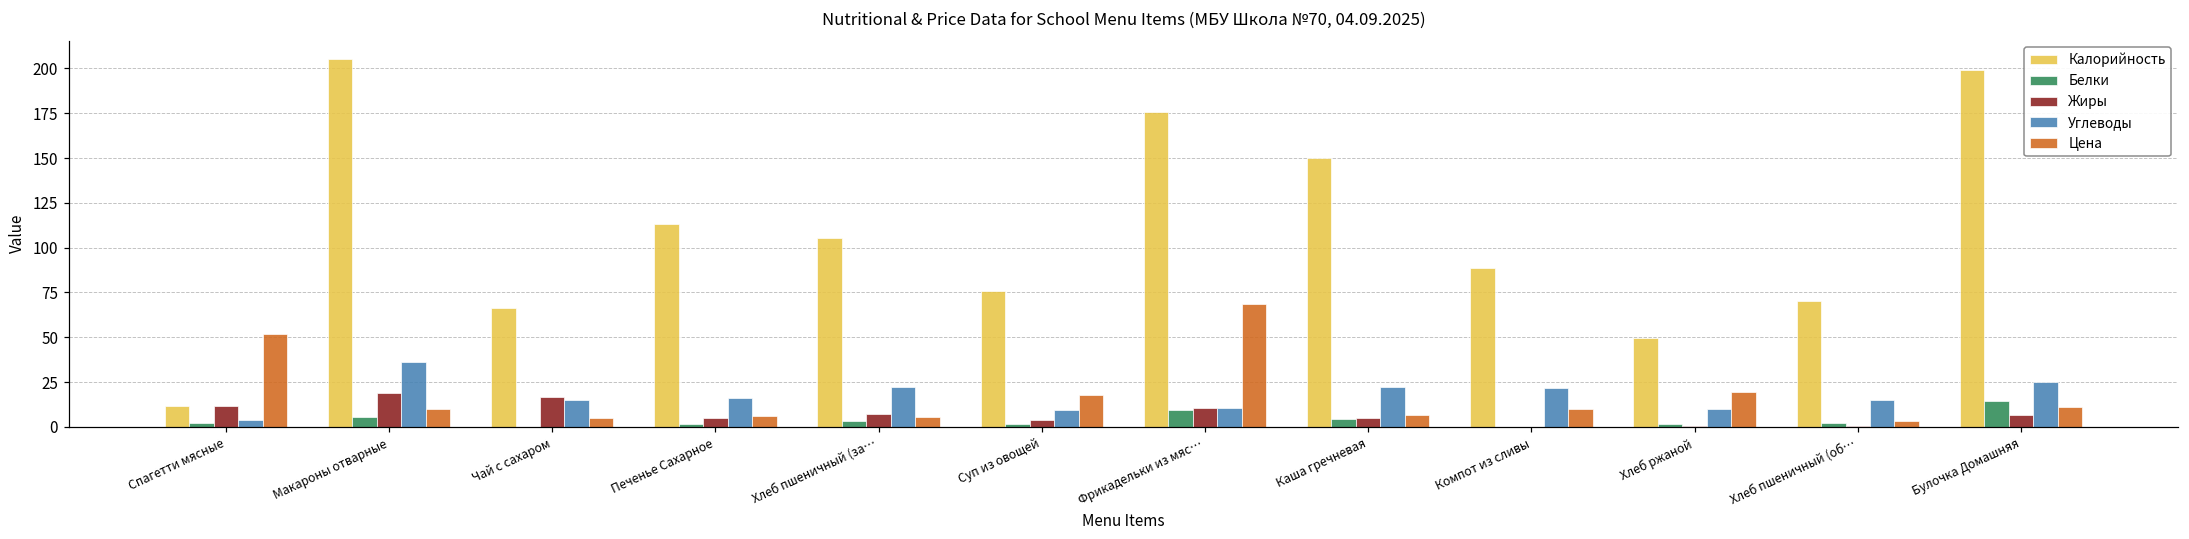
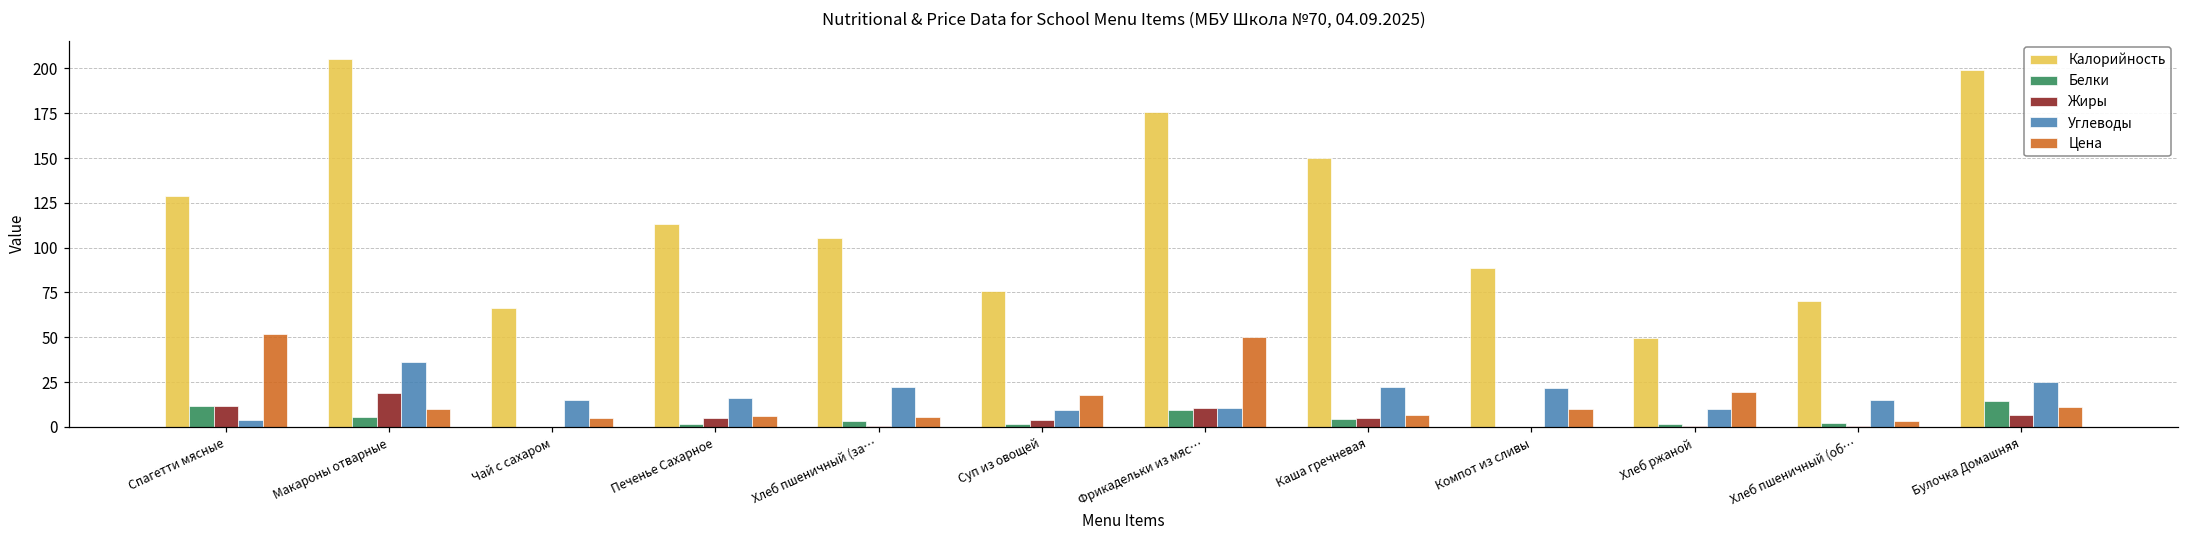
Калорийность, Спагетти мясные: 12 -> 129
Белки, Спагетти мясные: 2 -> 11
Жиры, Чай с сахаром: 17 -> 0
Жиры, Хлеб пшеничный (за…: 7 -> 0
Цена, Фрикадельки из мяс…: 68 -> 50
